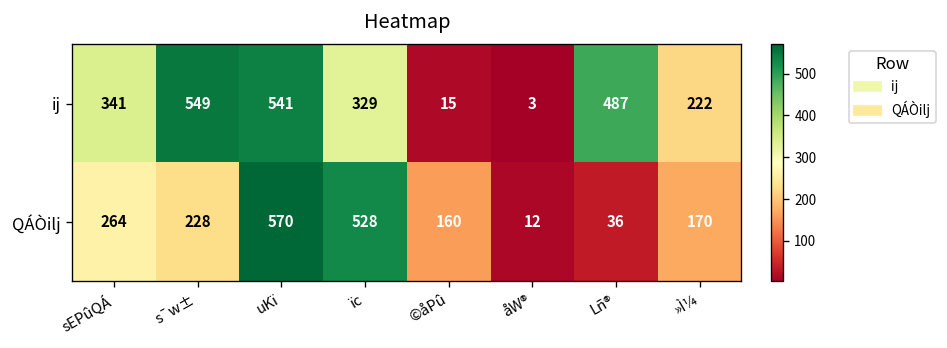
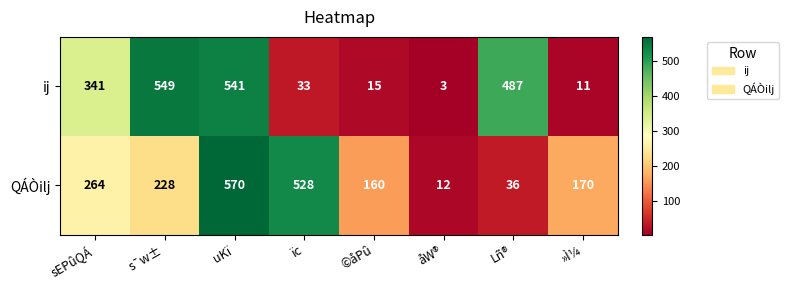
ij, ïc: 329 -> 33
ij, »Ì¼: 222 -> 11
